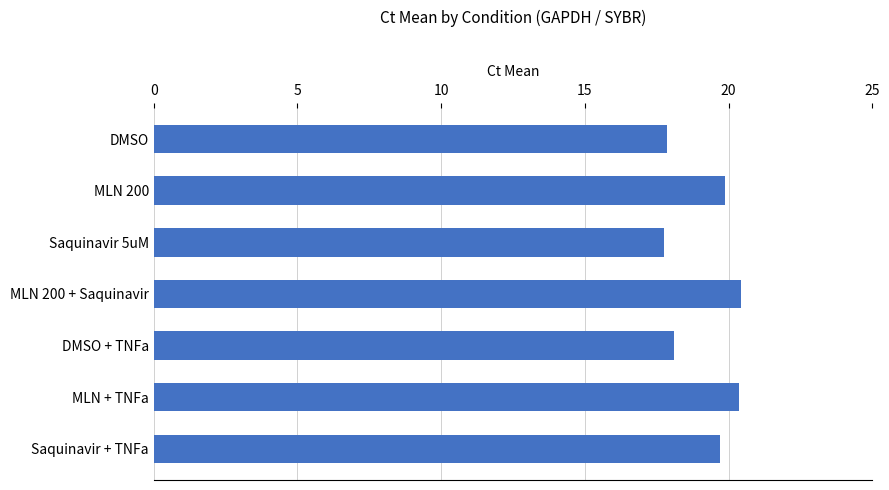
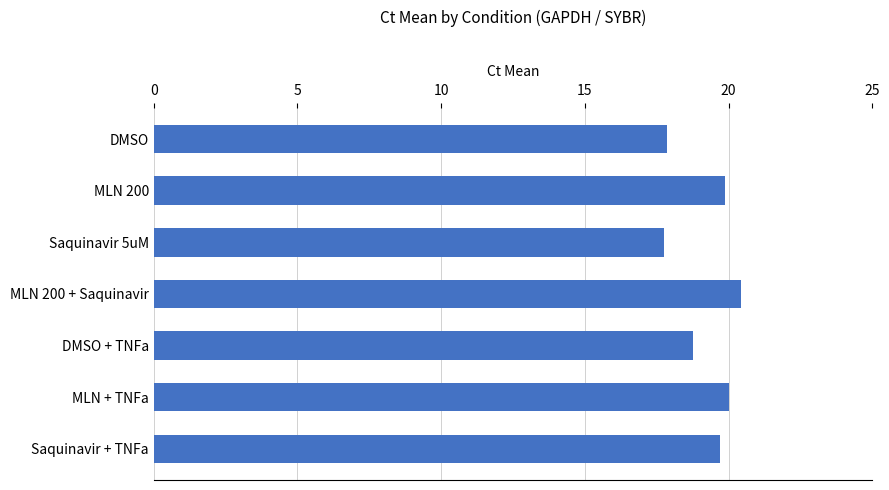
DMSO + TNFa: 18.1 -> 18.8
MLN + TNFa: 20.4 -> 20.0
